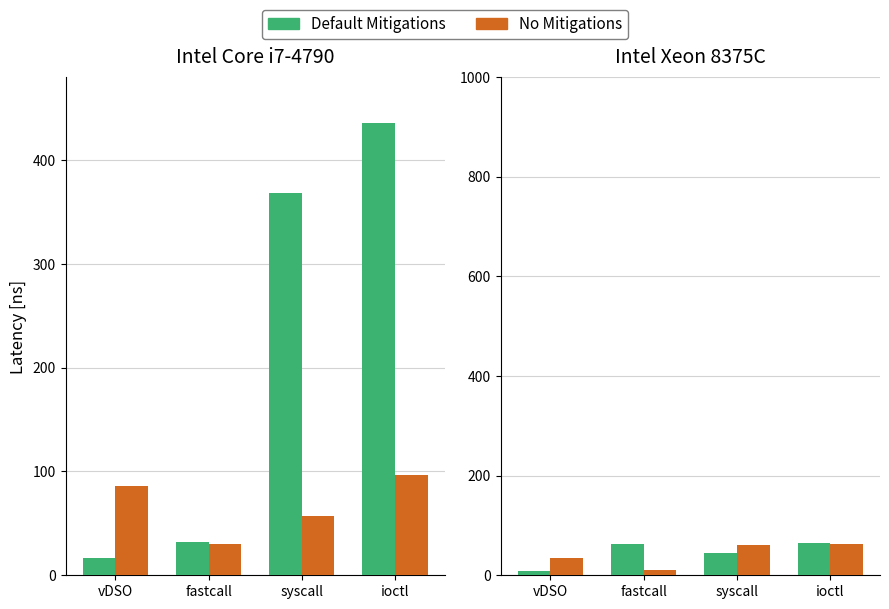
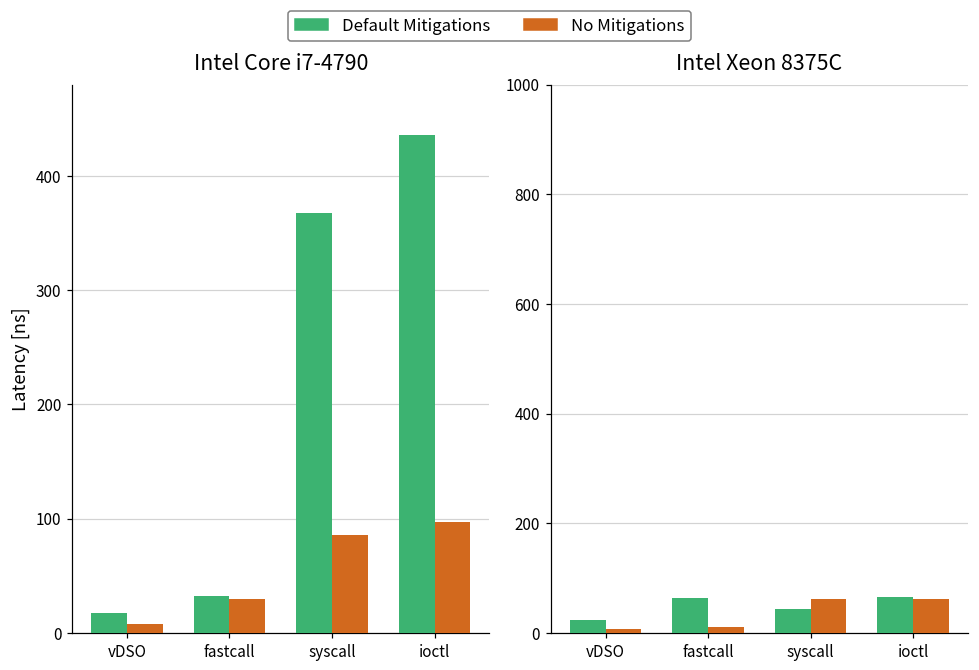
Intel Core i7-4790, No Mitigations, vDSO: 86 -> 8
Intel Core i7-4790, No Mitigations, syscall: 57 -> 86
Intel Xeon 8375C, Default Mitigations, vDSO: 10 -> 20
Intel Xeon 8375C, No Mitigations, vDSO: 30 -> 10
